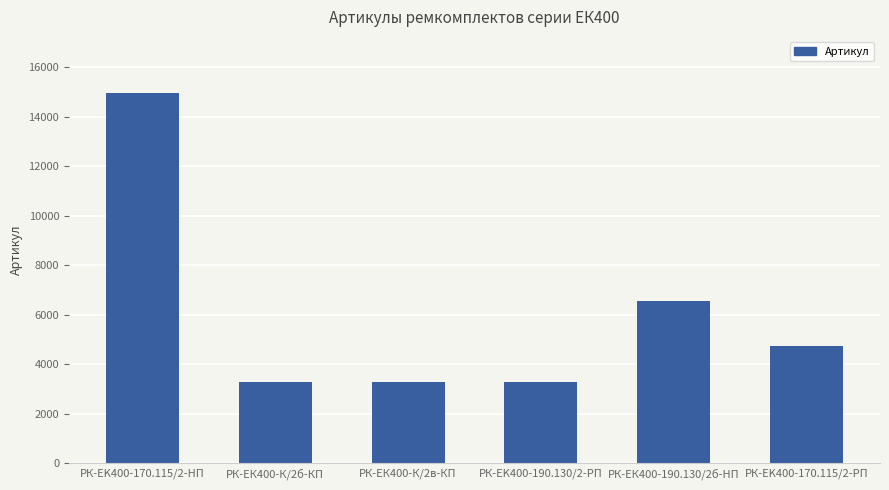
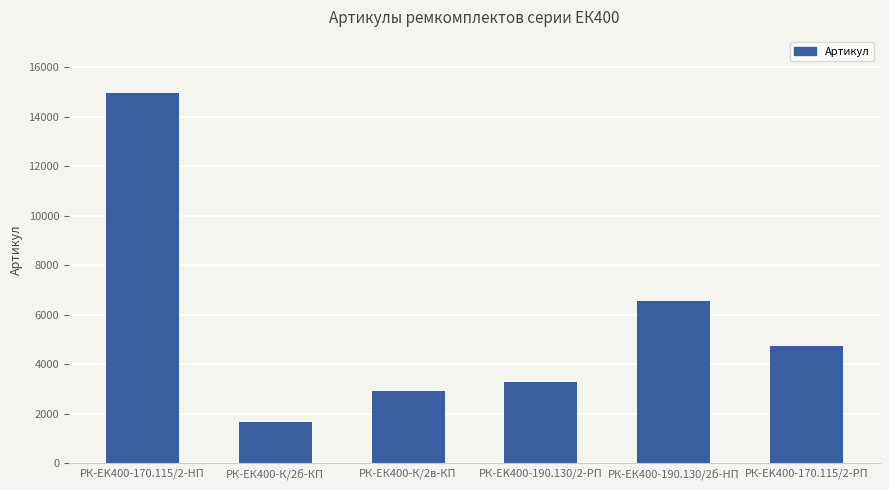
РК-ЕК400-К/2б-КП: 3300 -> 1700
РК-ЕК400-К/2в-КП: 3300 -> 2900
